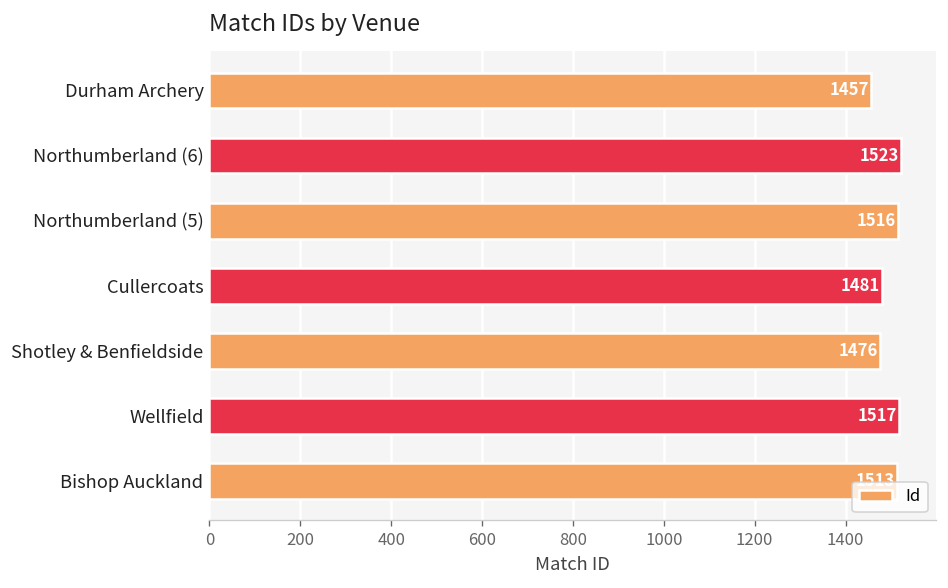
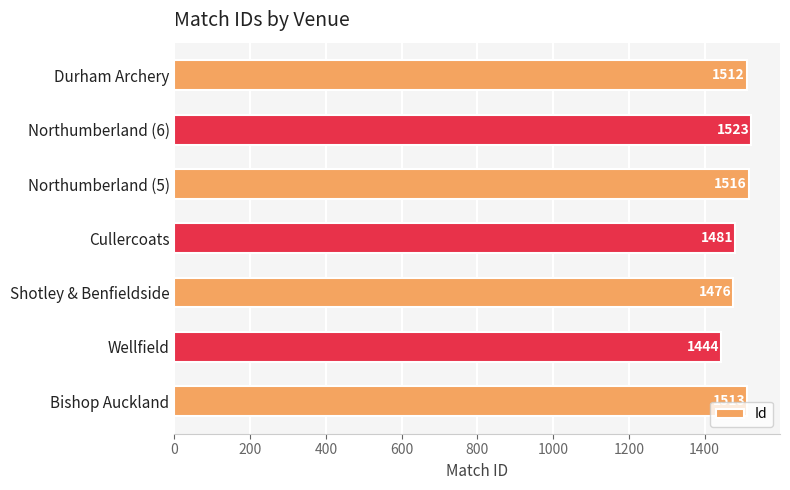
Durham Archery: 1457 -> 1512
Wellfield: 1517 -> 1444
